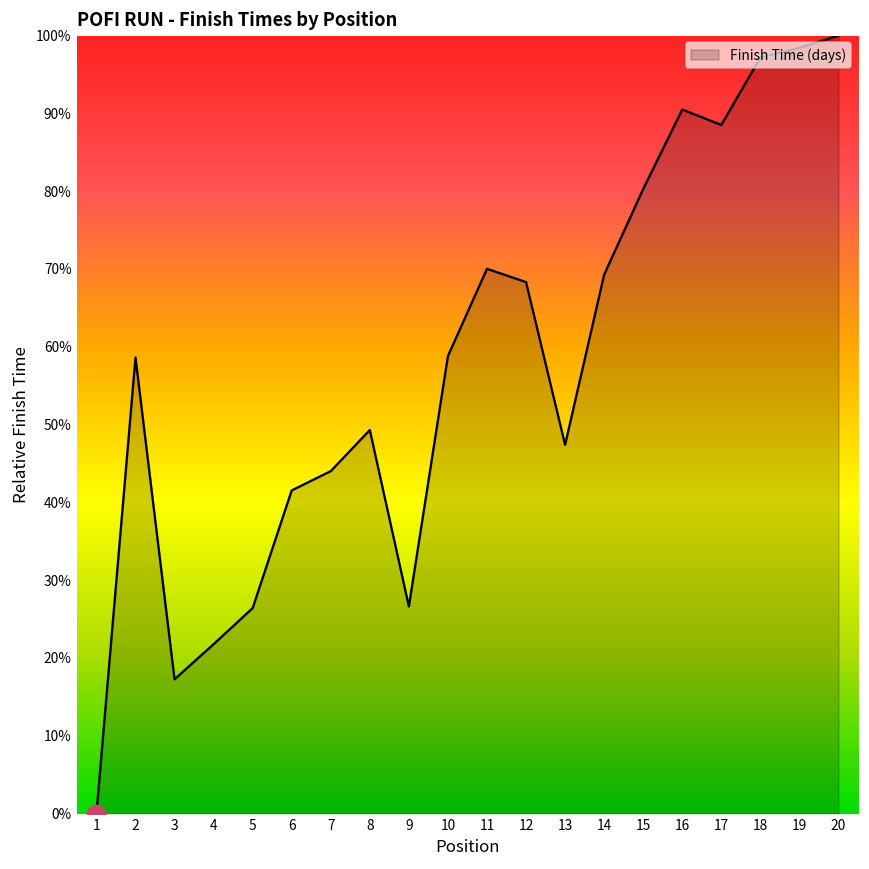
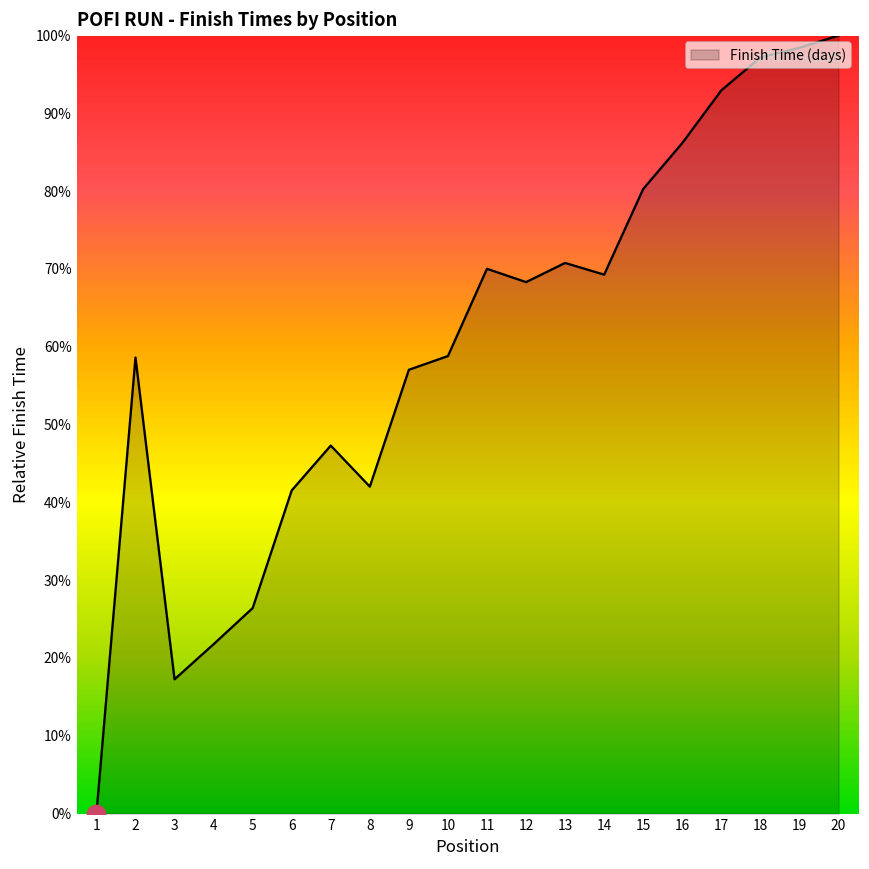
Finish Time (days), 7: 44% -> 47%
Finish Time (days), 8: 49% -> 42%
Finish Time (days), 9: 27% -> 57%
Finish Time (days), 13: 47% -> 71%
Finish Time (days), 16: 90% -> 86%
Finish Time (days), 17: 89% -> 93%
